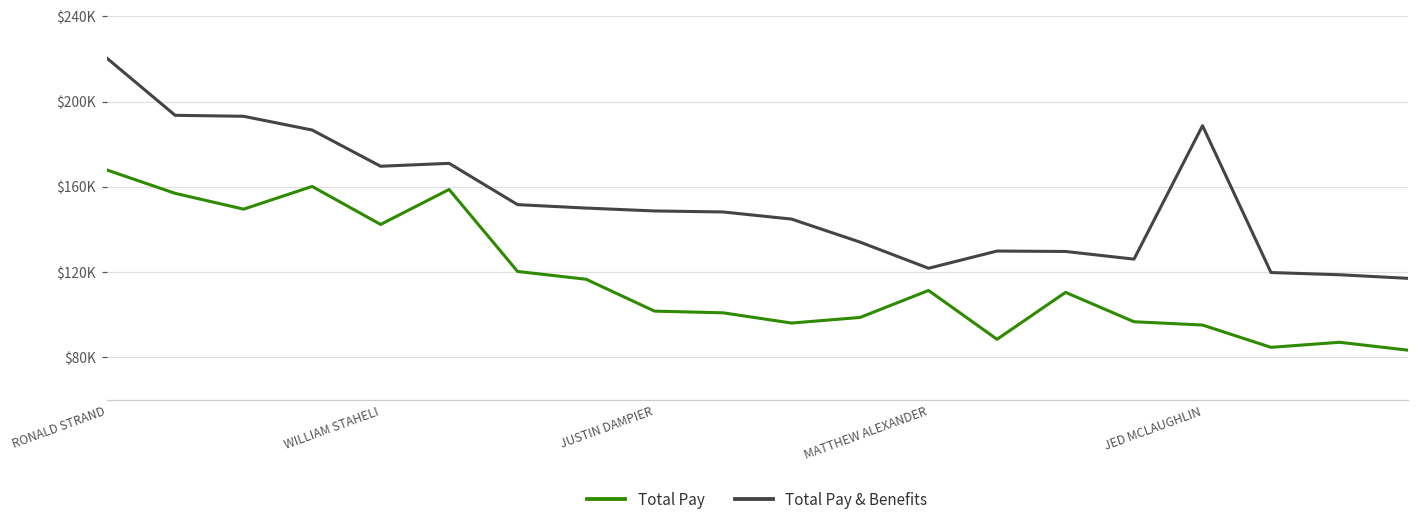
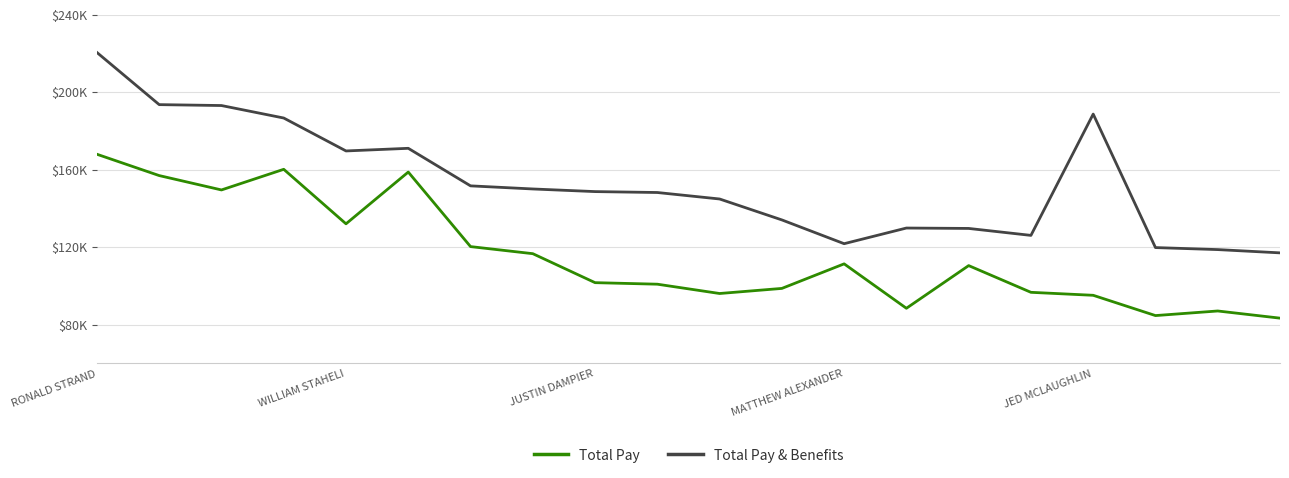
Total Pay, WILLIAM STAHELI: $142000 -> $132000
